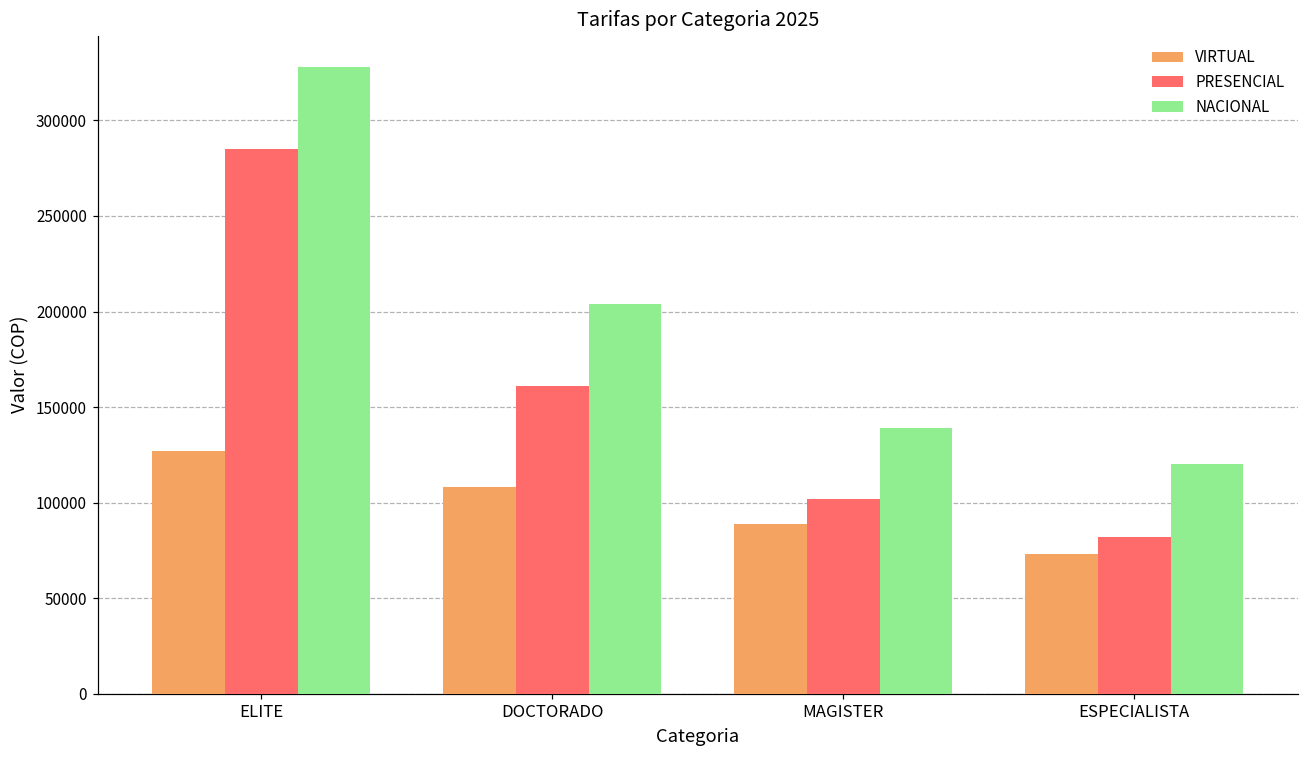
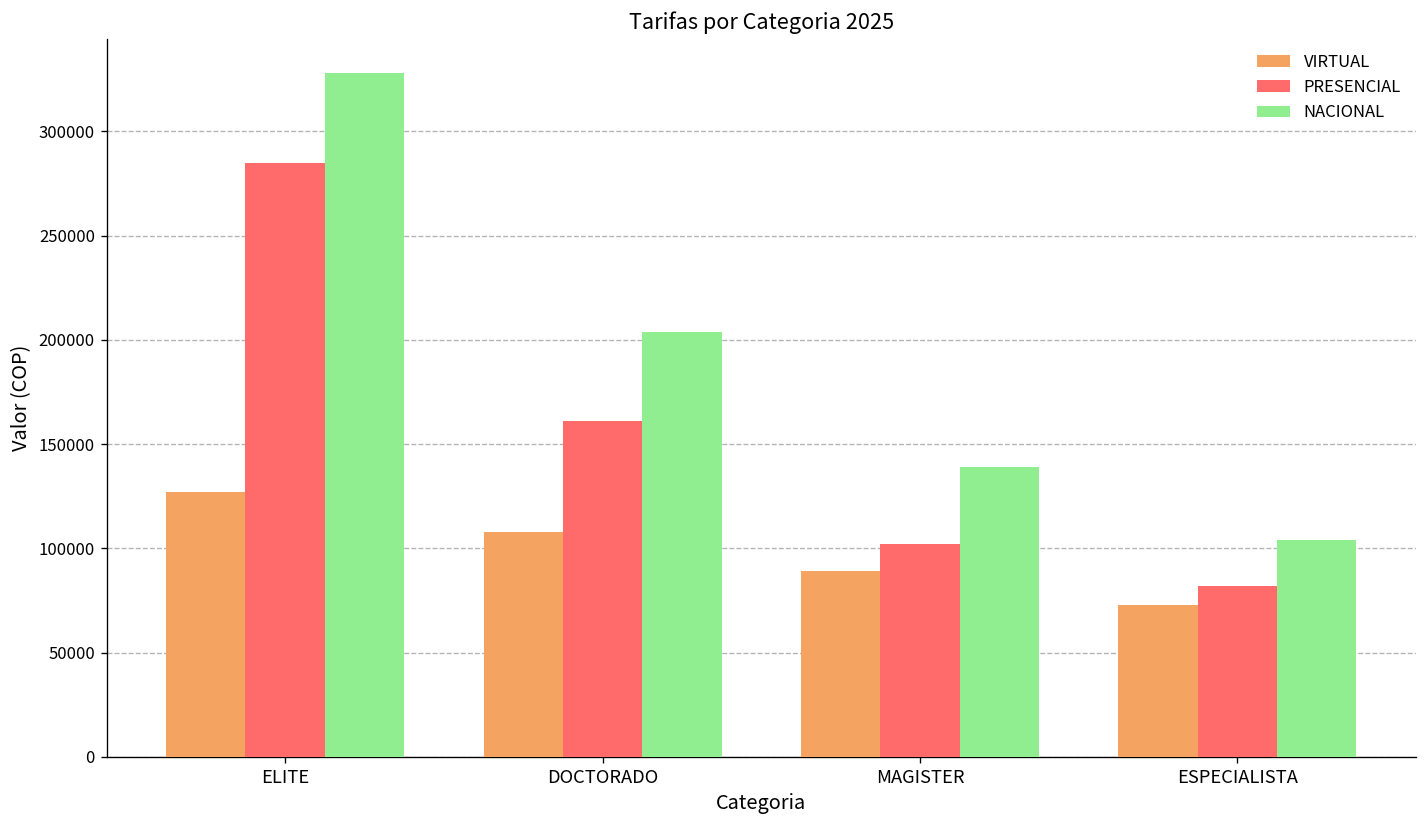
NACIONAL, ESPECIALISTA: 120000 -> 104000
